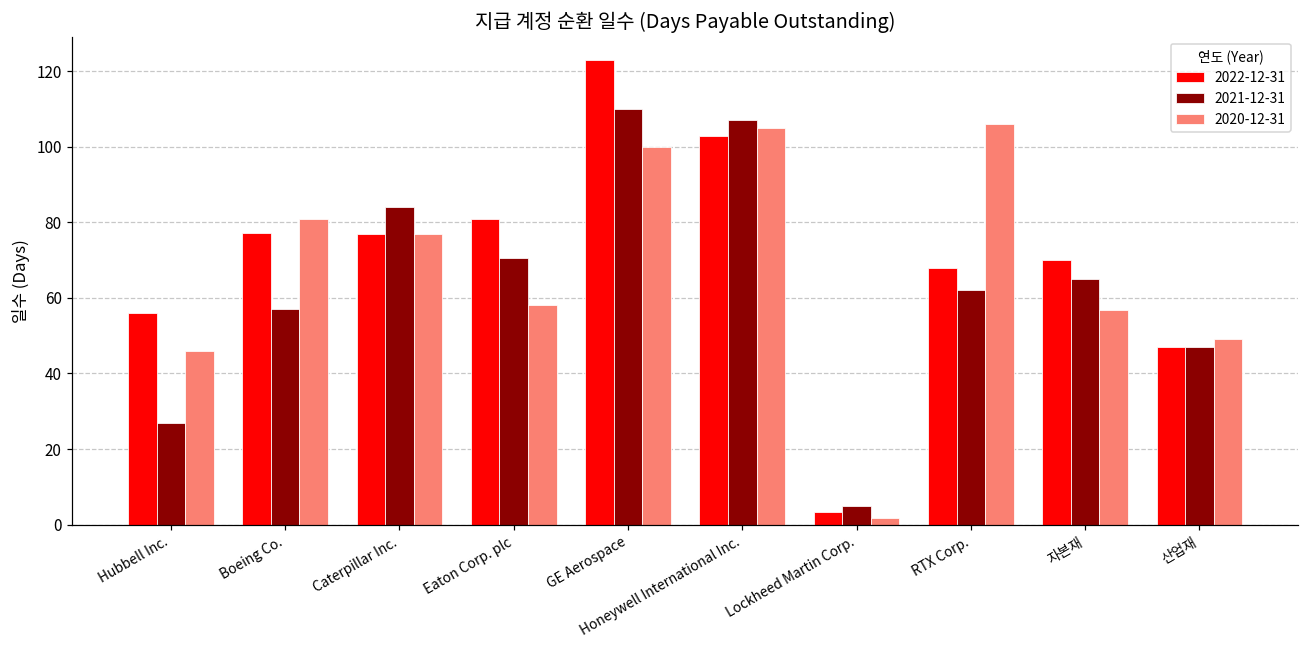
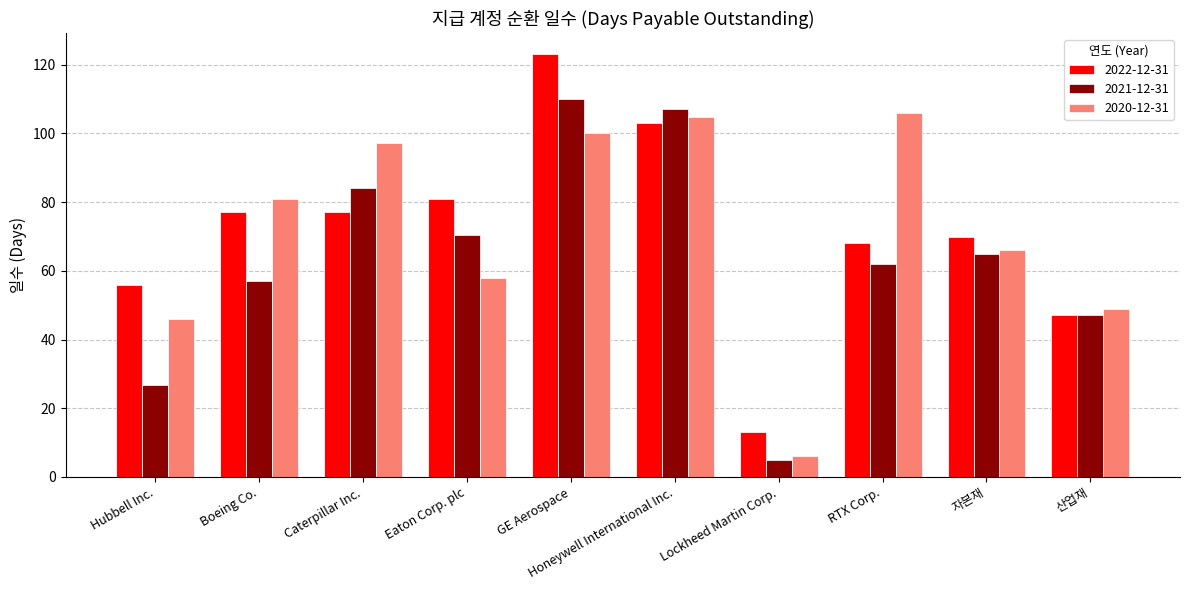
2020-12-31, Caterpillar Inc.: 77 -> 97
2022-12-31, Lockheed Martin Corp.: 3 -> 13
2020-12-31, Lockheed Martin Corp.: 2 -> 6
2020-12-31, 자본재: 57 -> 66
